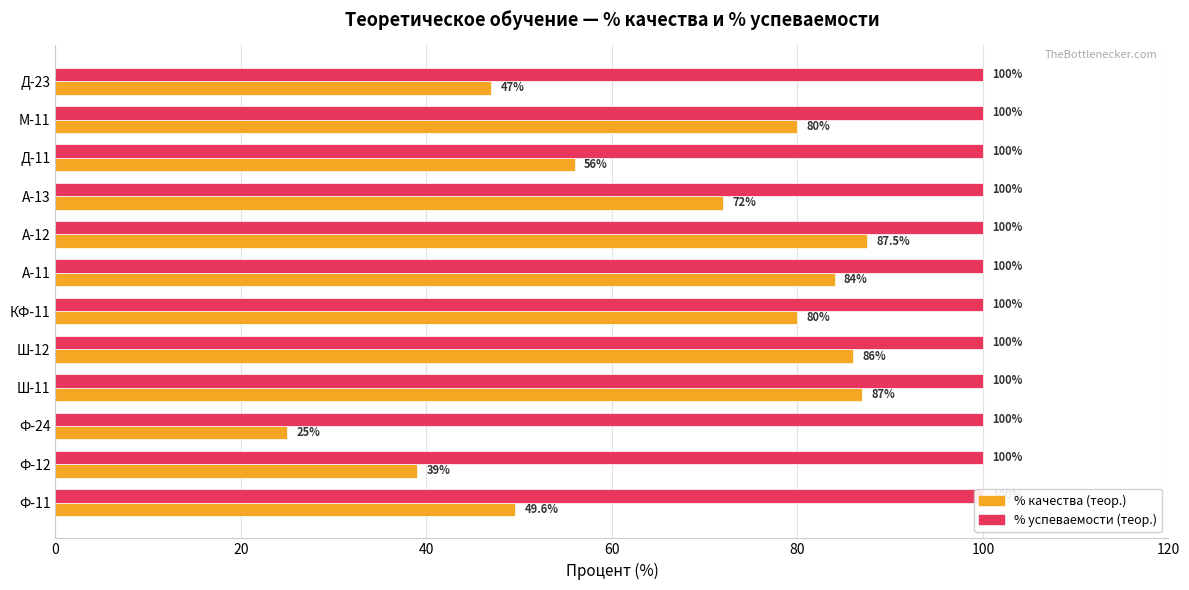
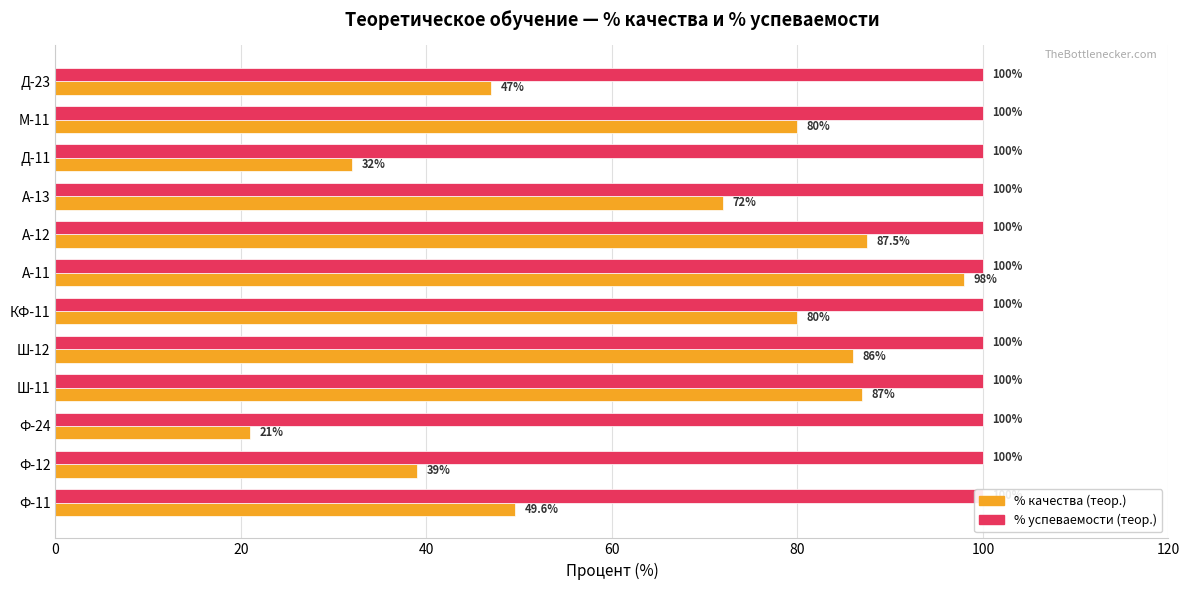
% качества (теор.), Д-11: 56% -> 32%
% качества (теор.), А-11: 84% -> 98%
% качества (теор.), Ф-24: 25% -> 21%
